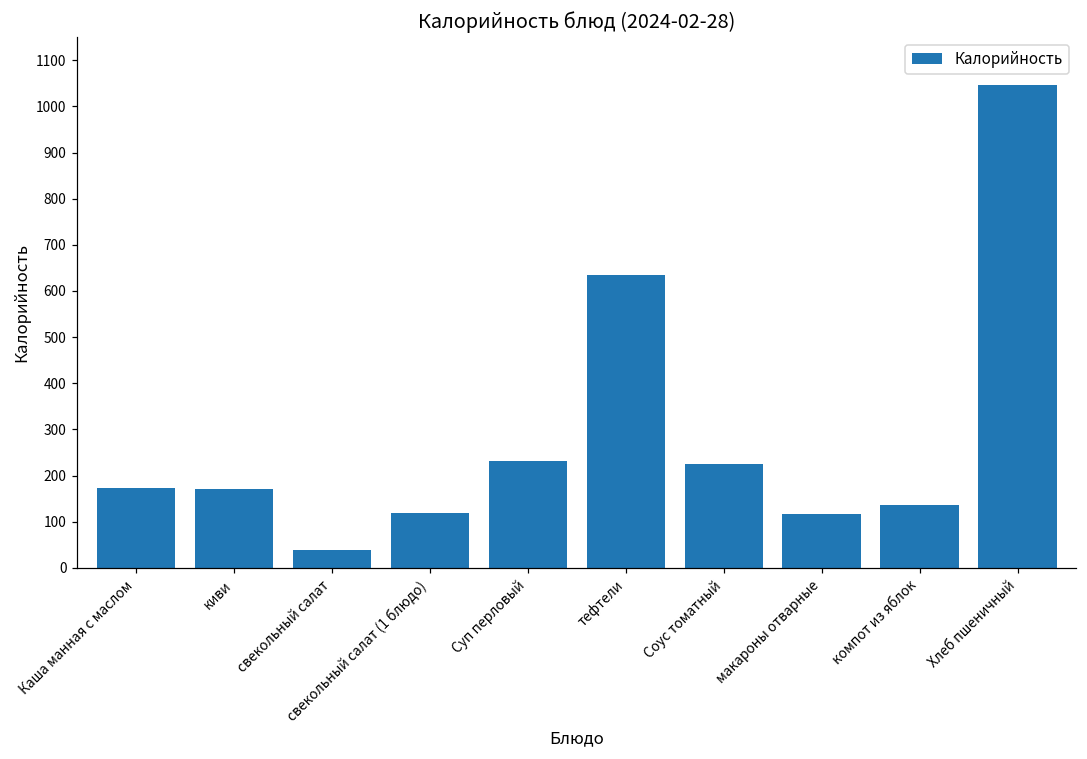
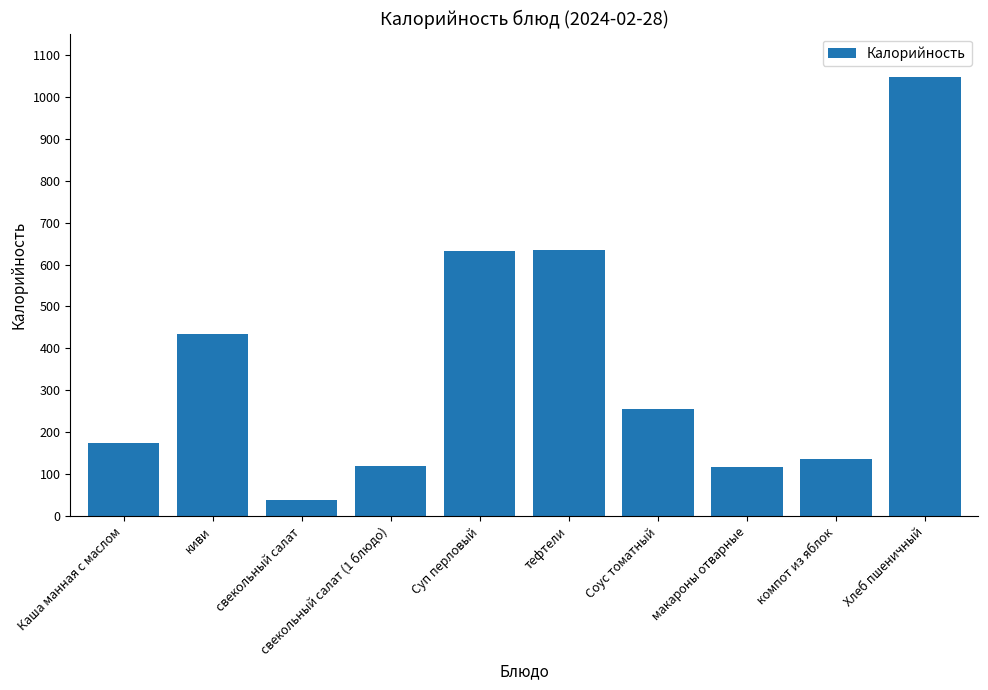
киви: 170 -> 430
Суп перловый: 230 -> 630
Соус томатный: 220 -> 260
